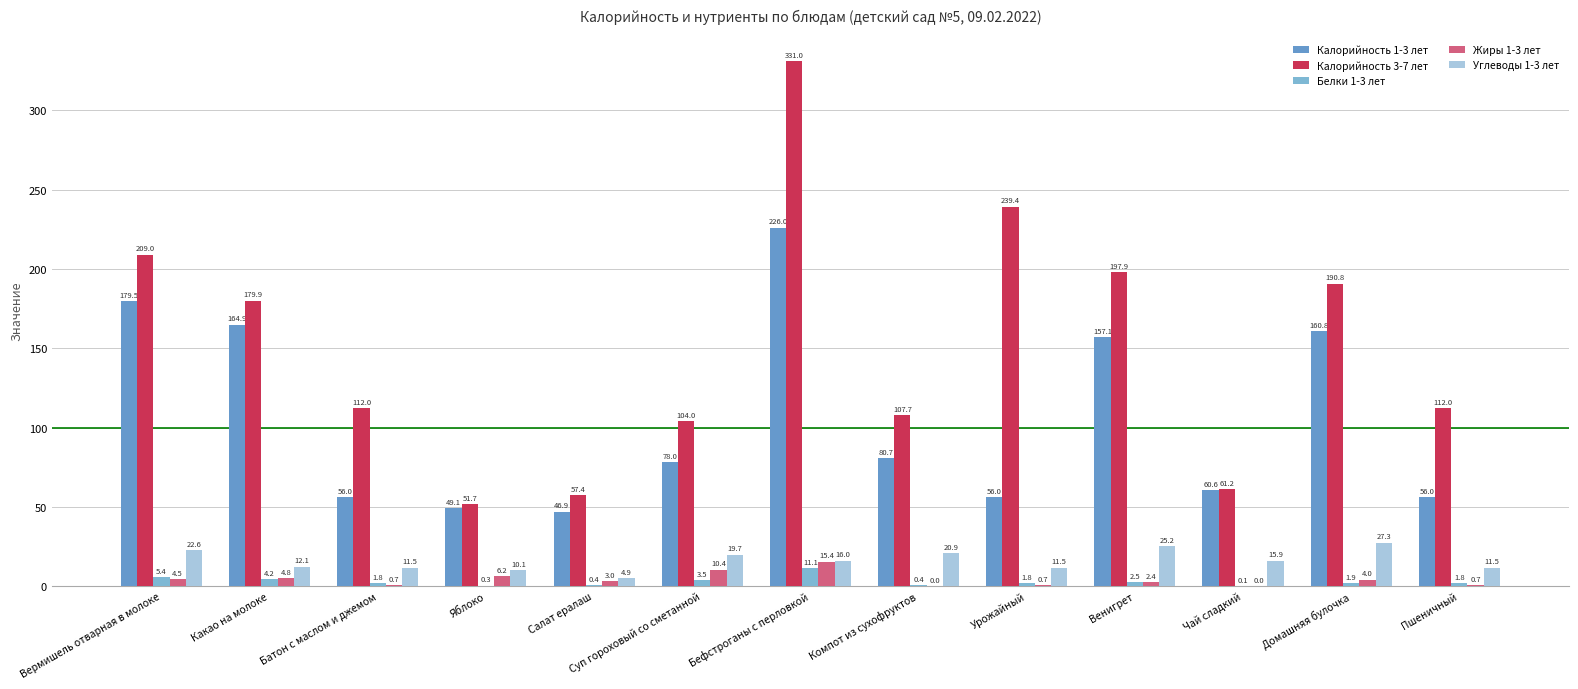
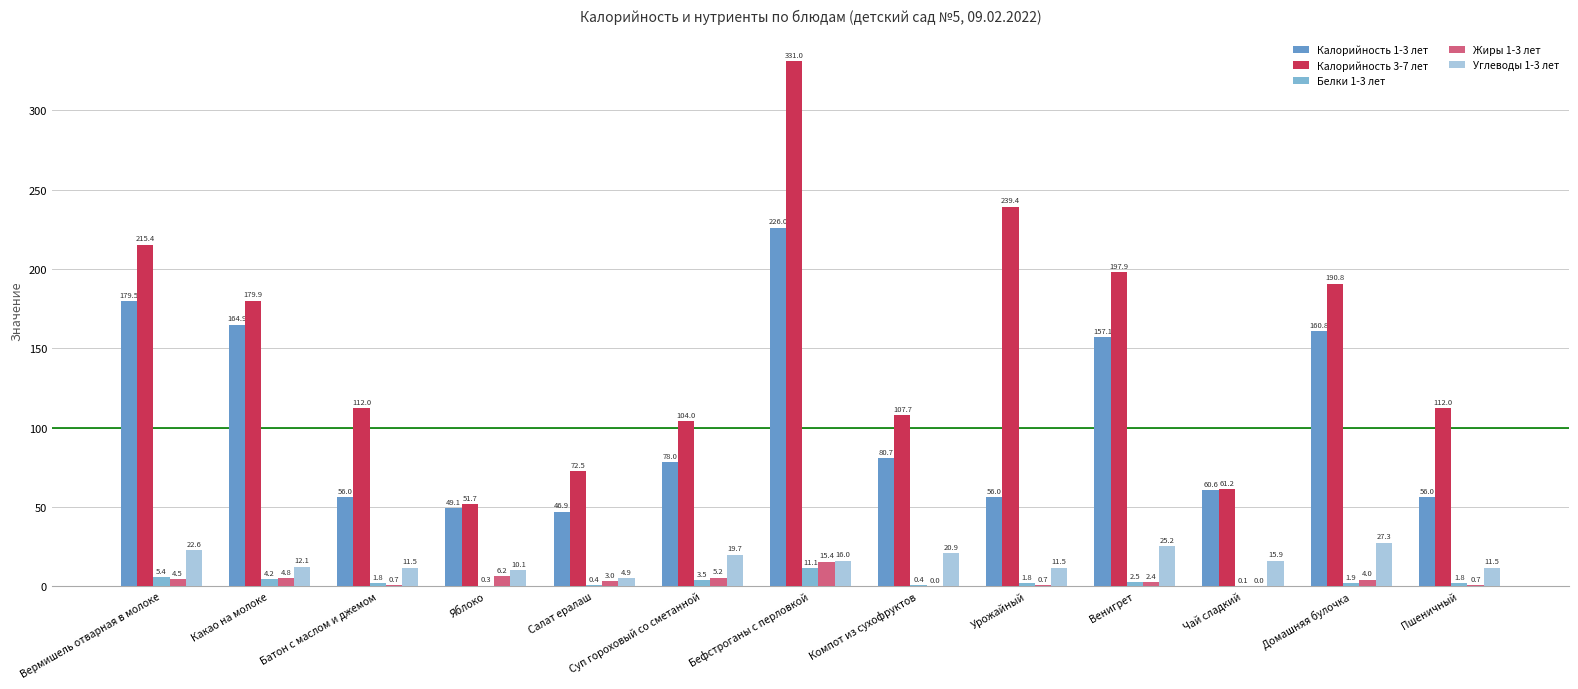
Калорийность 3-7 лет, Вермишель отварная в молоке: 209.0 -> 215.4
Калорийность 3-7 лет, Салат ералаш: 57.4 -> 72.5
Жиры 1-3 лет, Суп гороховый со сметанной: 10.4 -> 5.2
